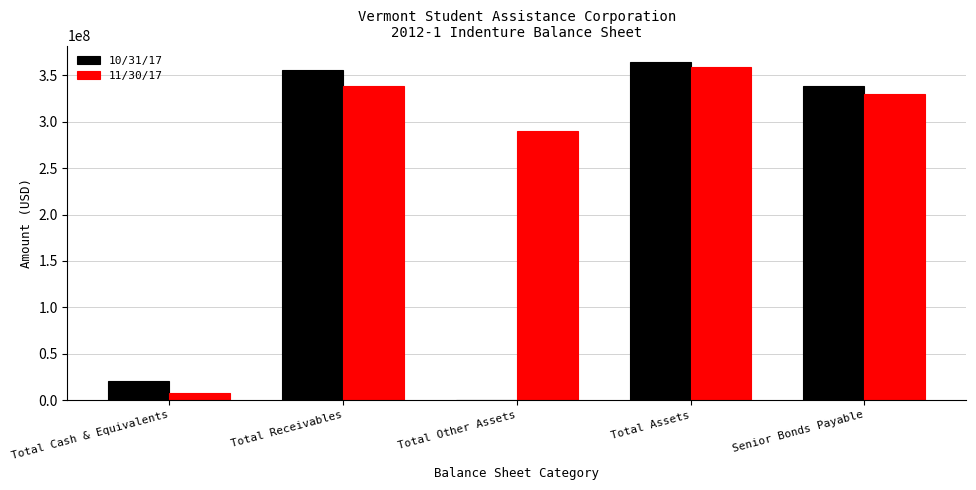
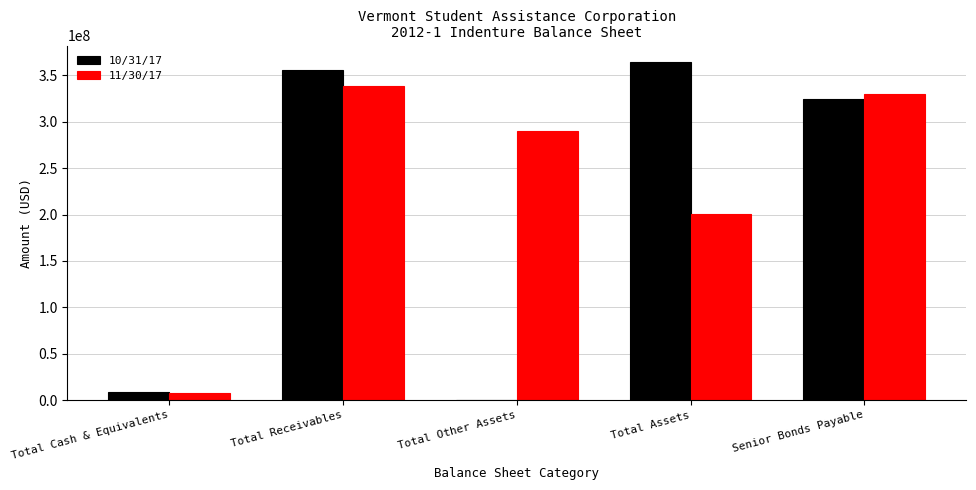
10/31/17, Total Cash & Equivalents: 20000000 -> 10000000
11/30/17, Total Assets: 360000000 -> 200000000
10/31/17, Senior Bonds Payable: 340000000 -> 330000000
